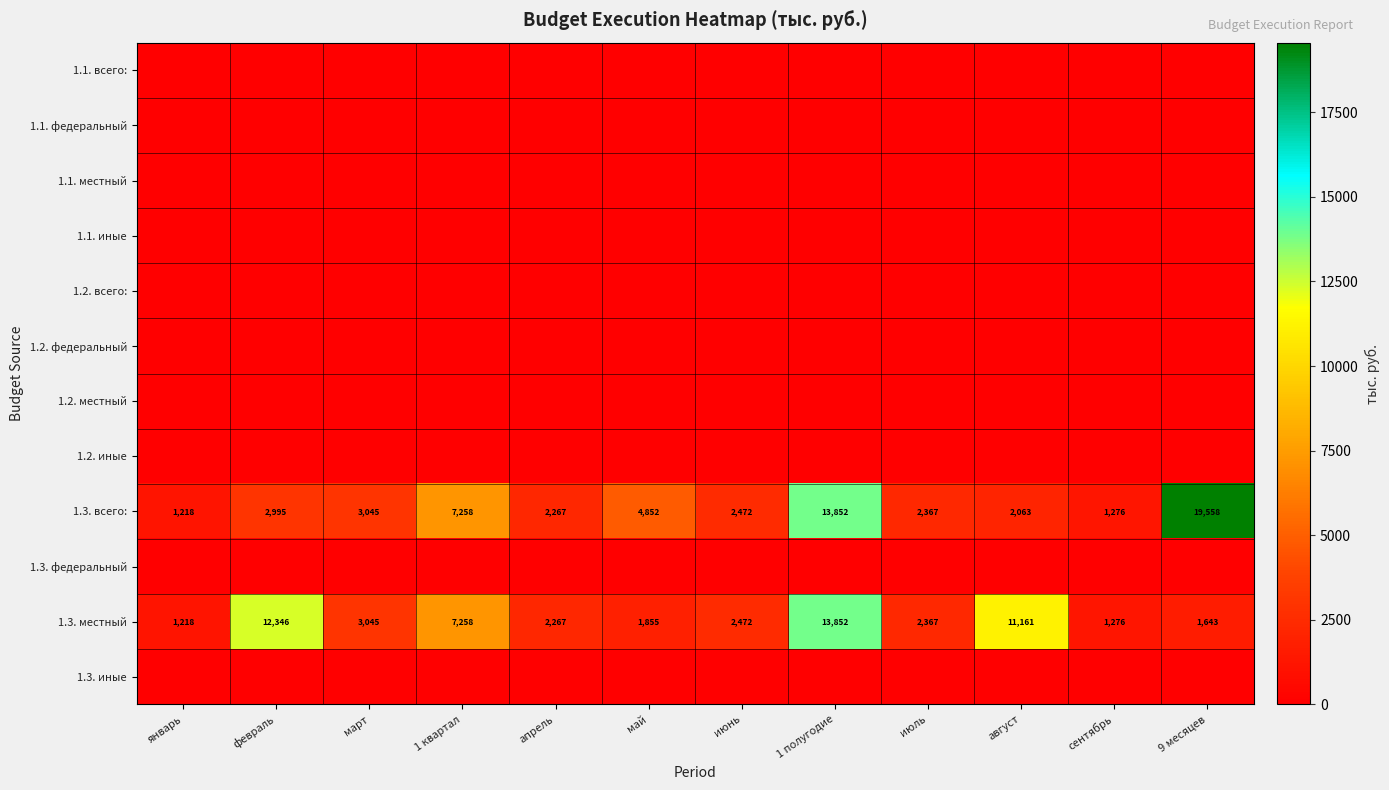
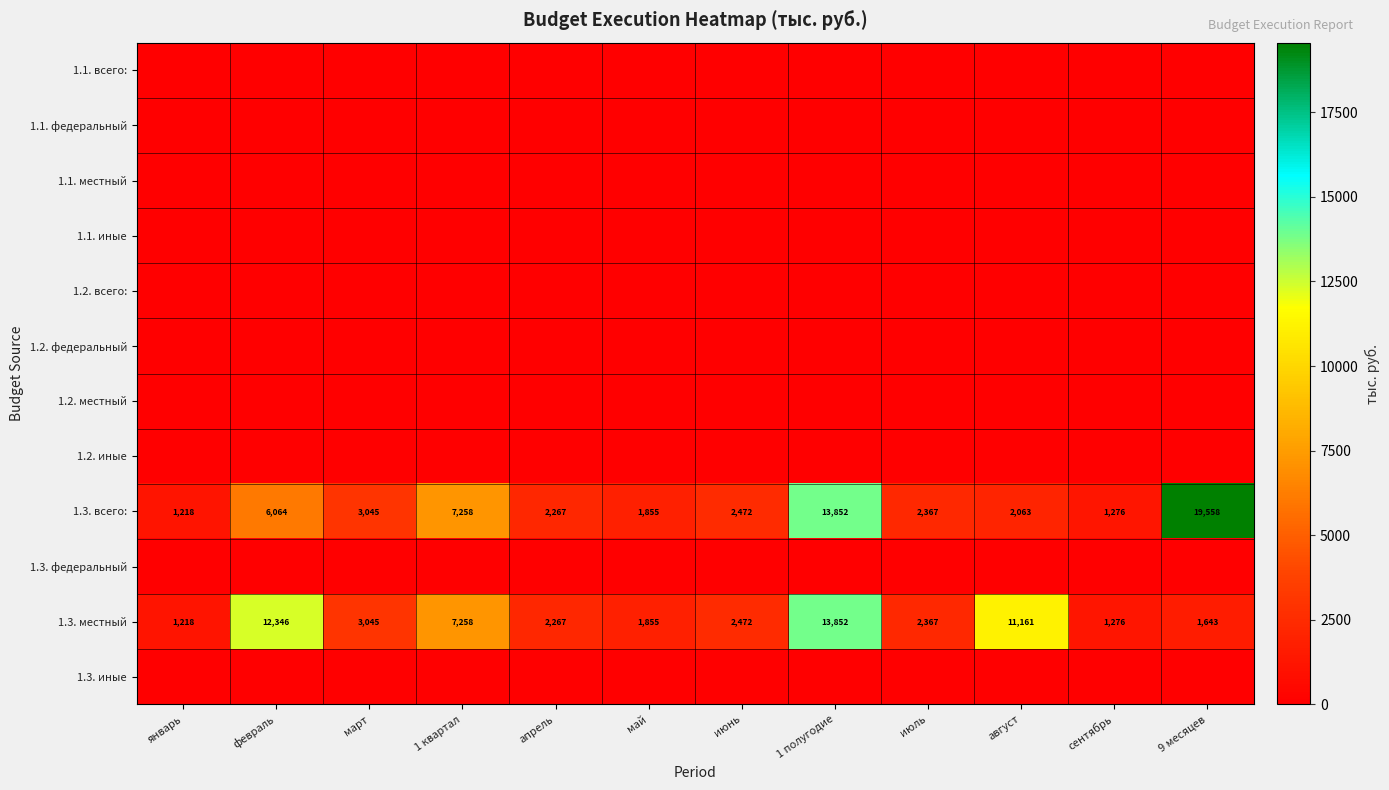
1.3. всего:, февраль: 2,995 -> 6,064
1.3. всего:, май: 4,852 -> 1,855
